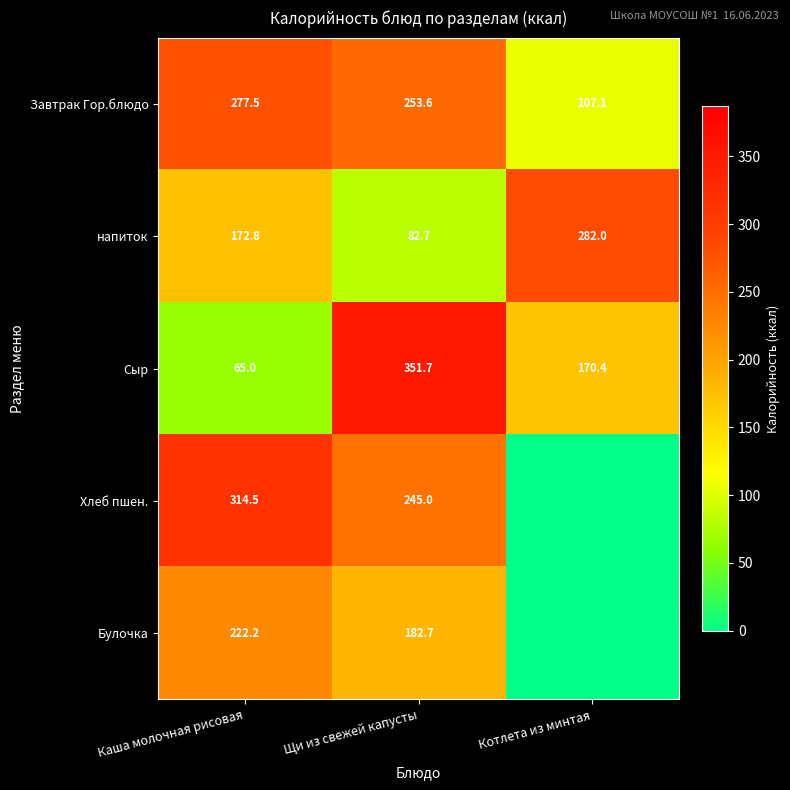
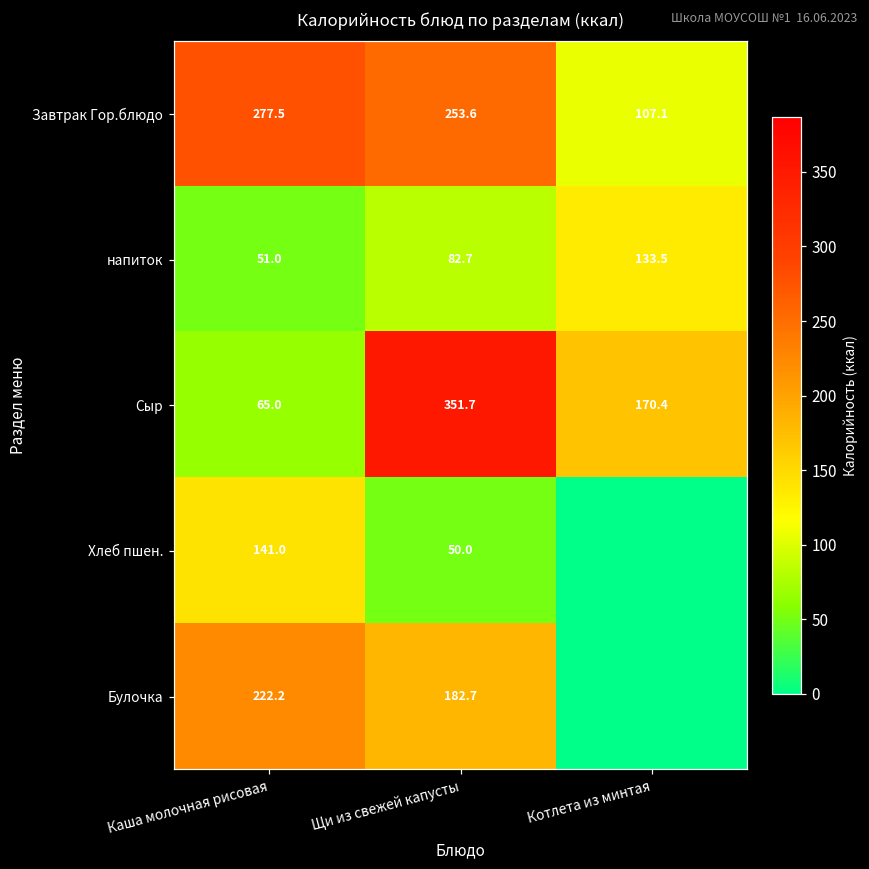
напиток, Каша молочная рисовая: 172.8 -> 51.0
напиток, Котлета из минтая: 282.0 -> 133.5
Хлеб пшен., Каша молочная рисовая: 314.5 -> 141.0
Хлеб пшен., Щи из свежей капусты: 245.0 -> 50.0
